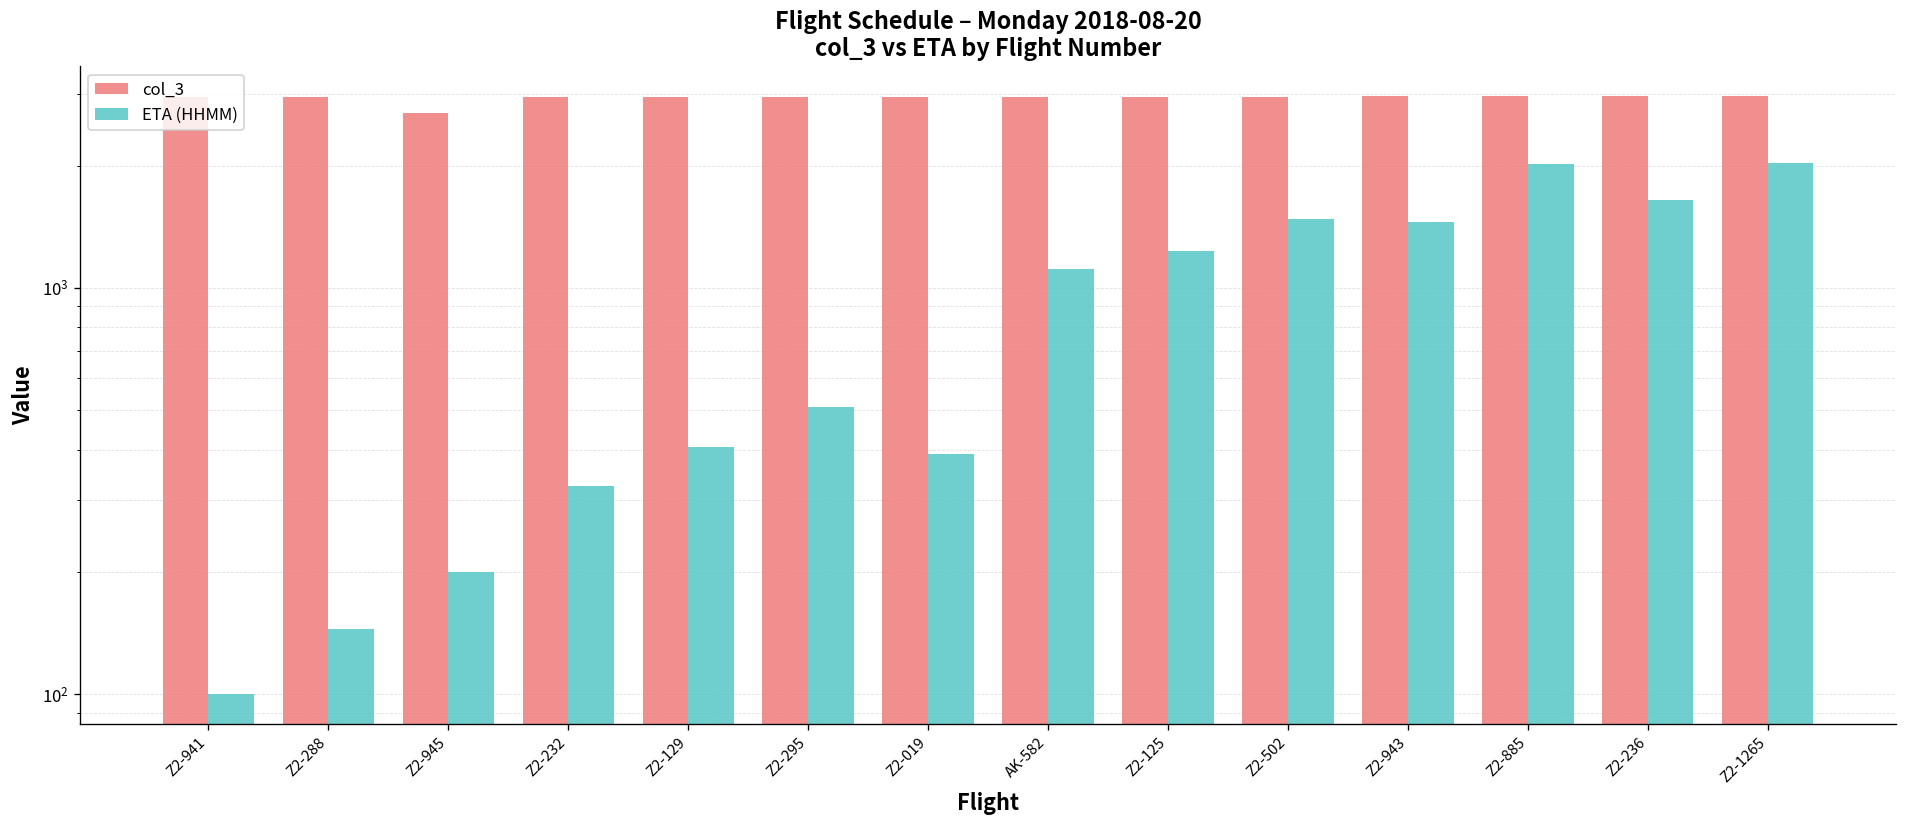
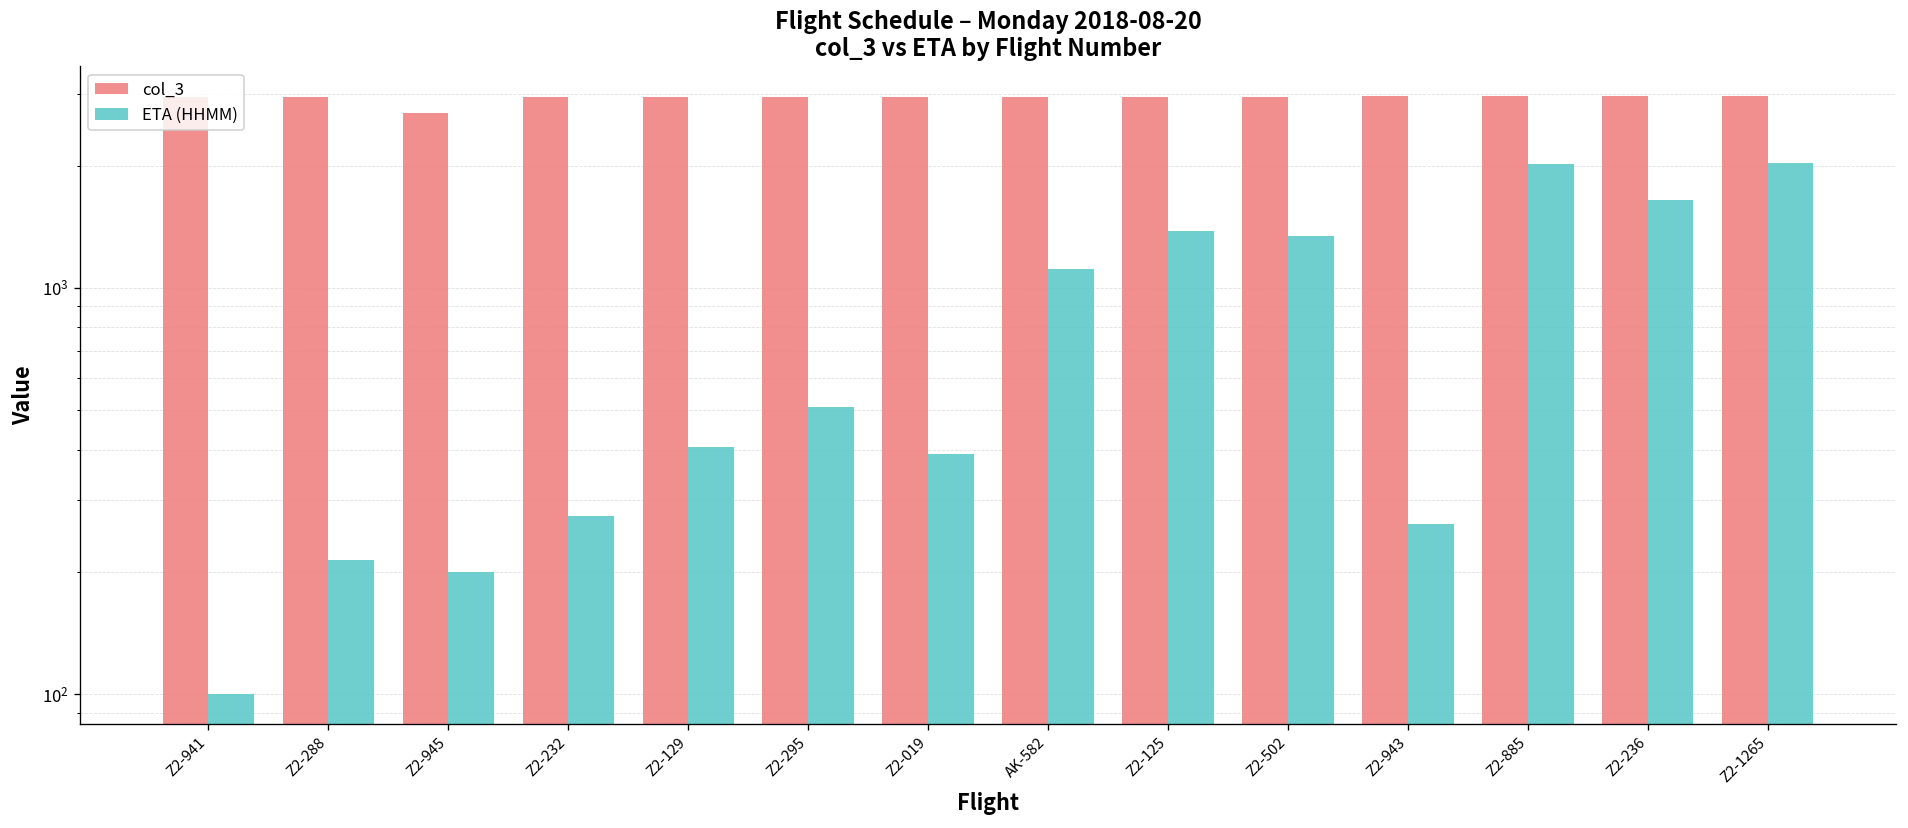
ETA (HHMM), Z2-288: 145 -> 214
ETA (HHMM), Z2-232: 325 -> 274
ETA (HHMM), Z2-125: 1235 -> 1383
ETA (HHMM), Z2-502: 1481 -> 1345
ETA (HHMM), Z2-943: 1455 -> 262
